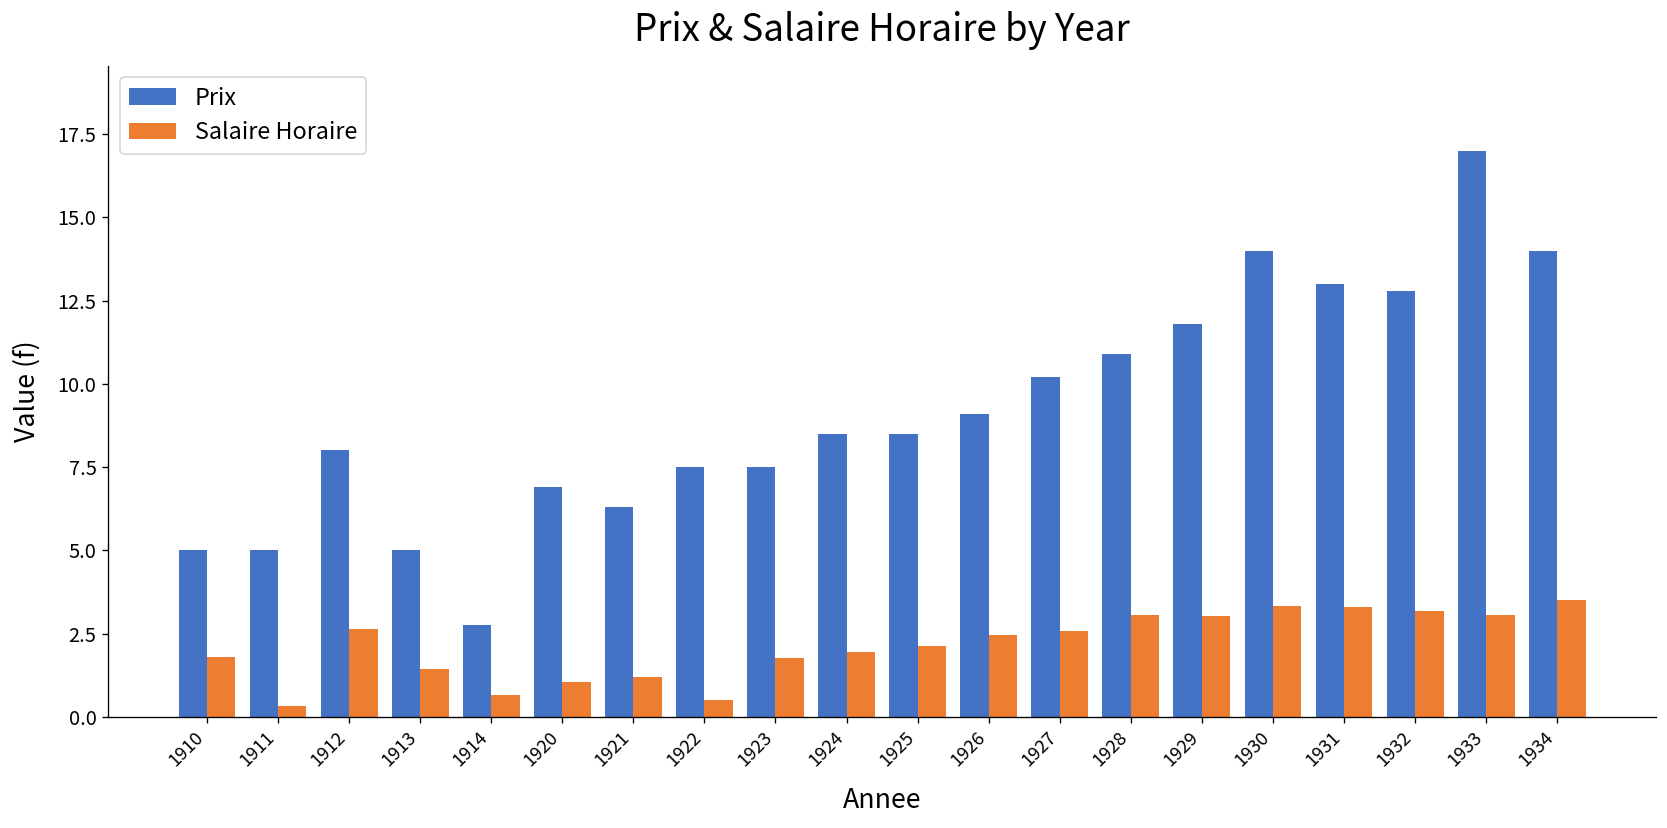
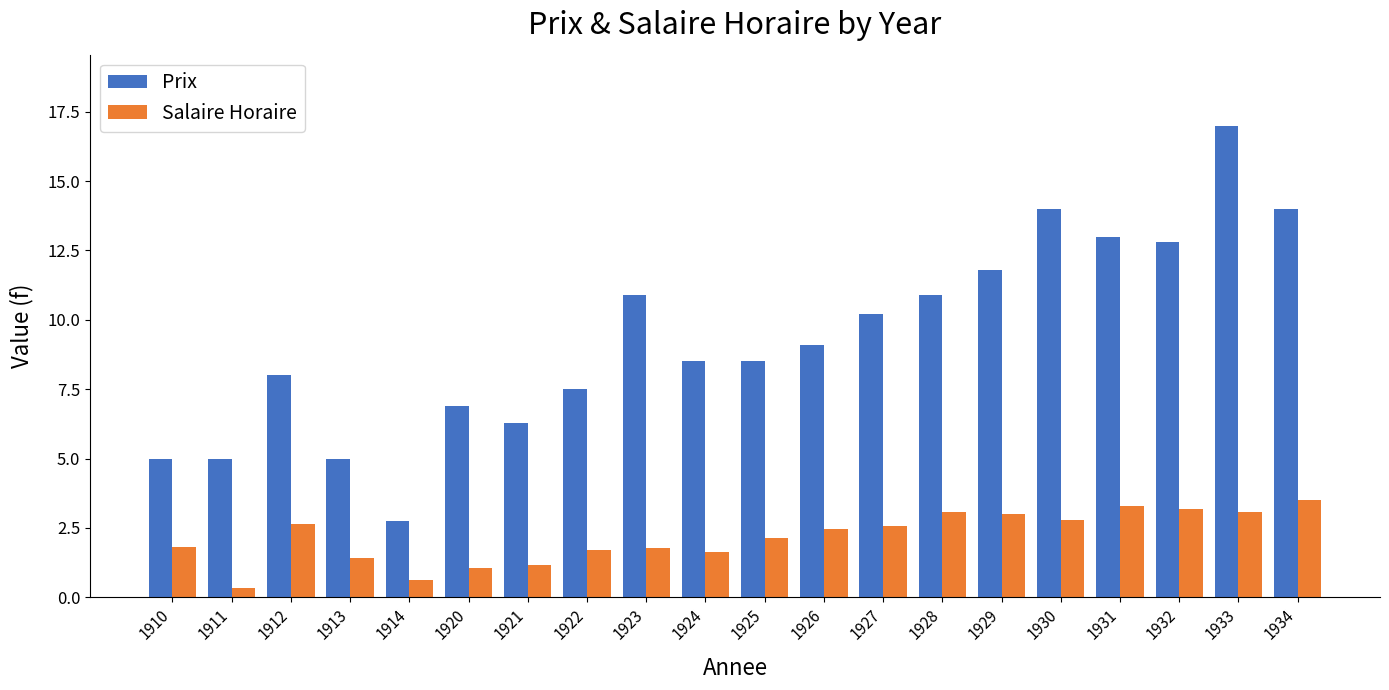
Salaire Horaire, 1922: 0.5 -> 1.7
Prix, 1923: 7.5 -> 10.9
Salaire Horaire, 1924: 1.9 -> 1.6
Salaire Horaire, 1930: 3.3 -> 2.8
